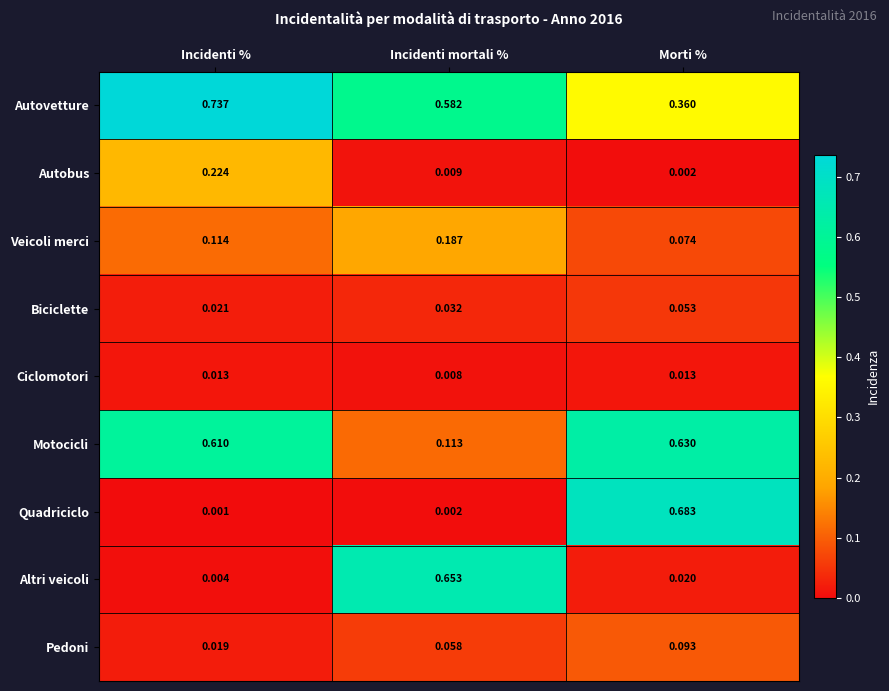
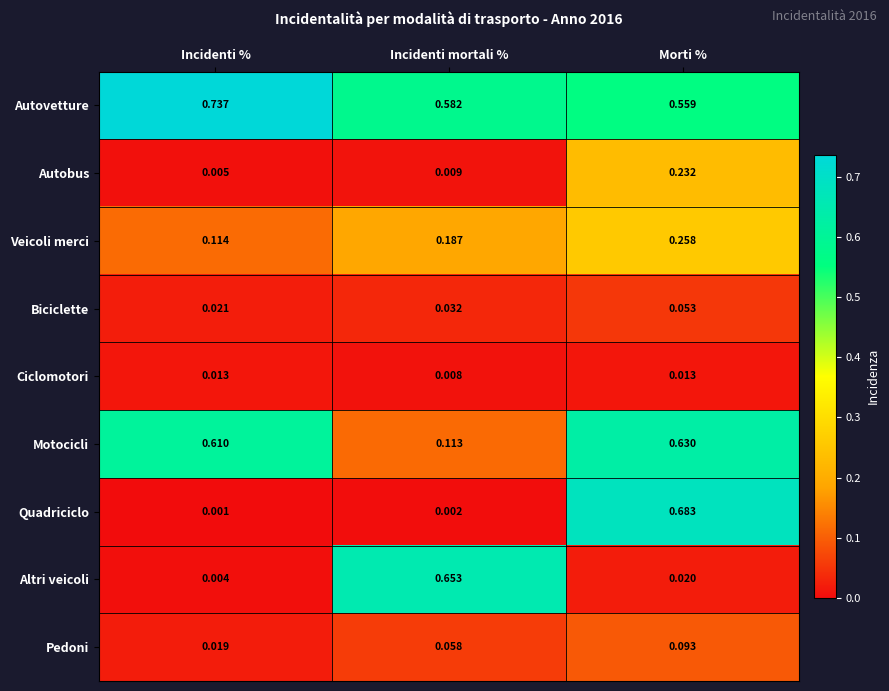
Autovetture, Morti %: 0.360 -> 0.559
Autobus, Incidenti %: 0.224 -> 0.005
Autobus, Morti %: 0.002 -> 0.232
Veicoli merci, Morti %: 0.074 -> 0.258
